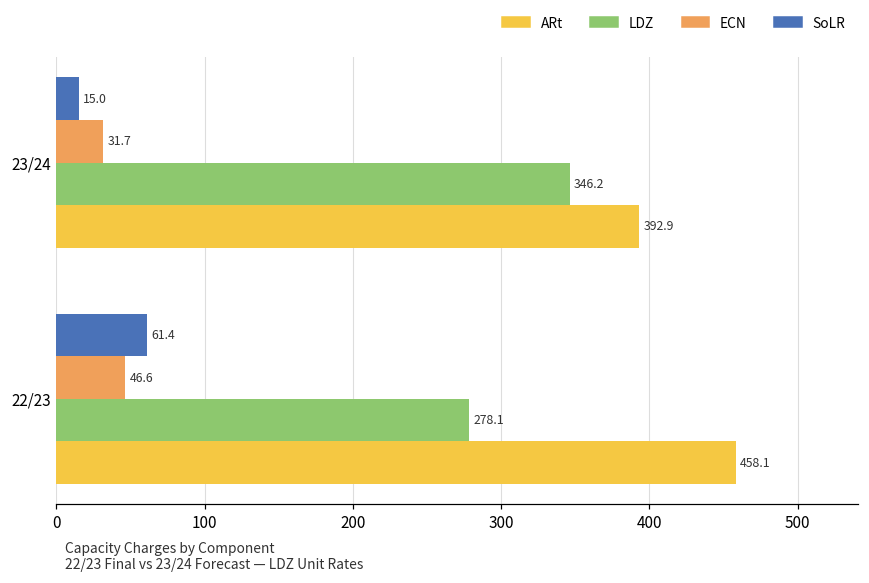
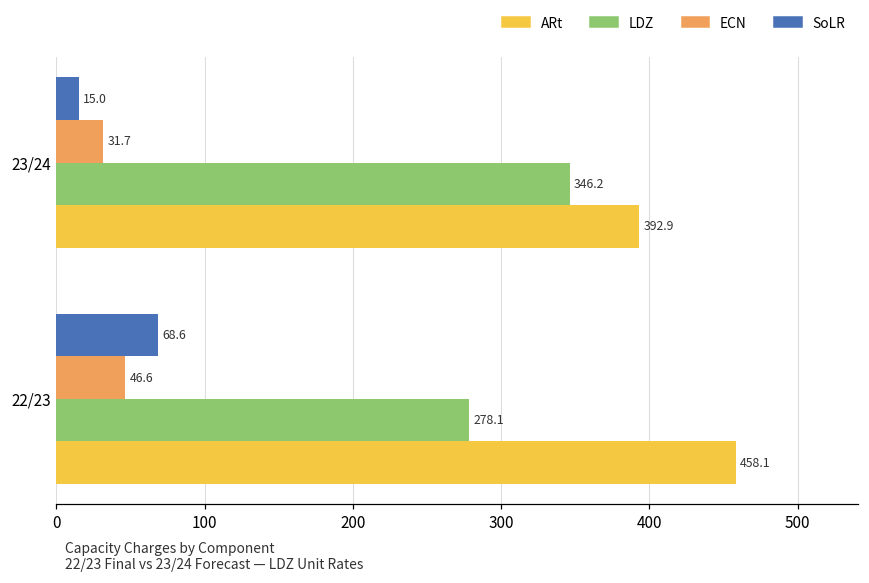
SoLR, 22/23: 61.4 -> 68.6
